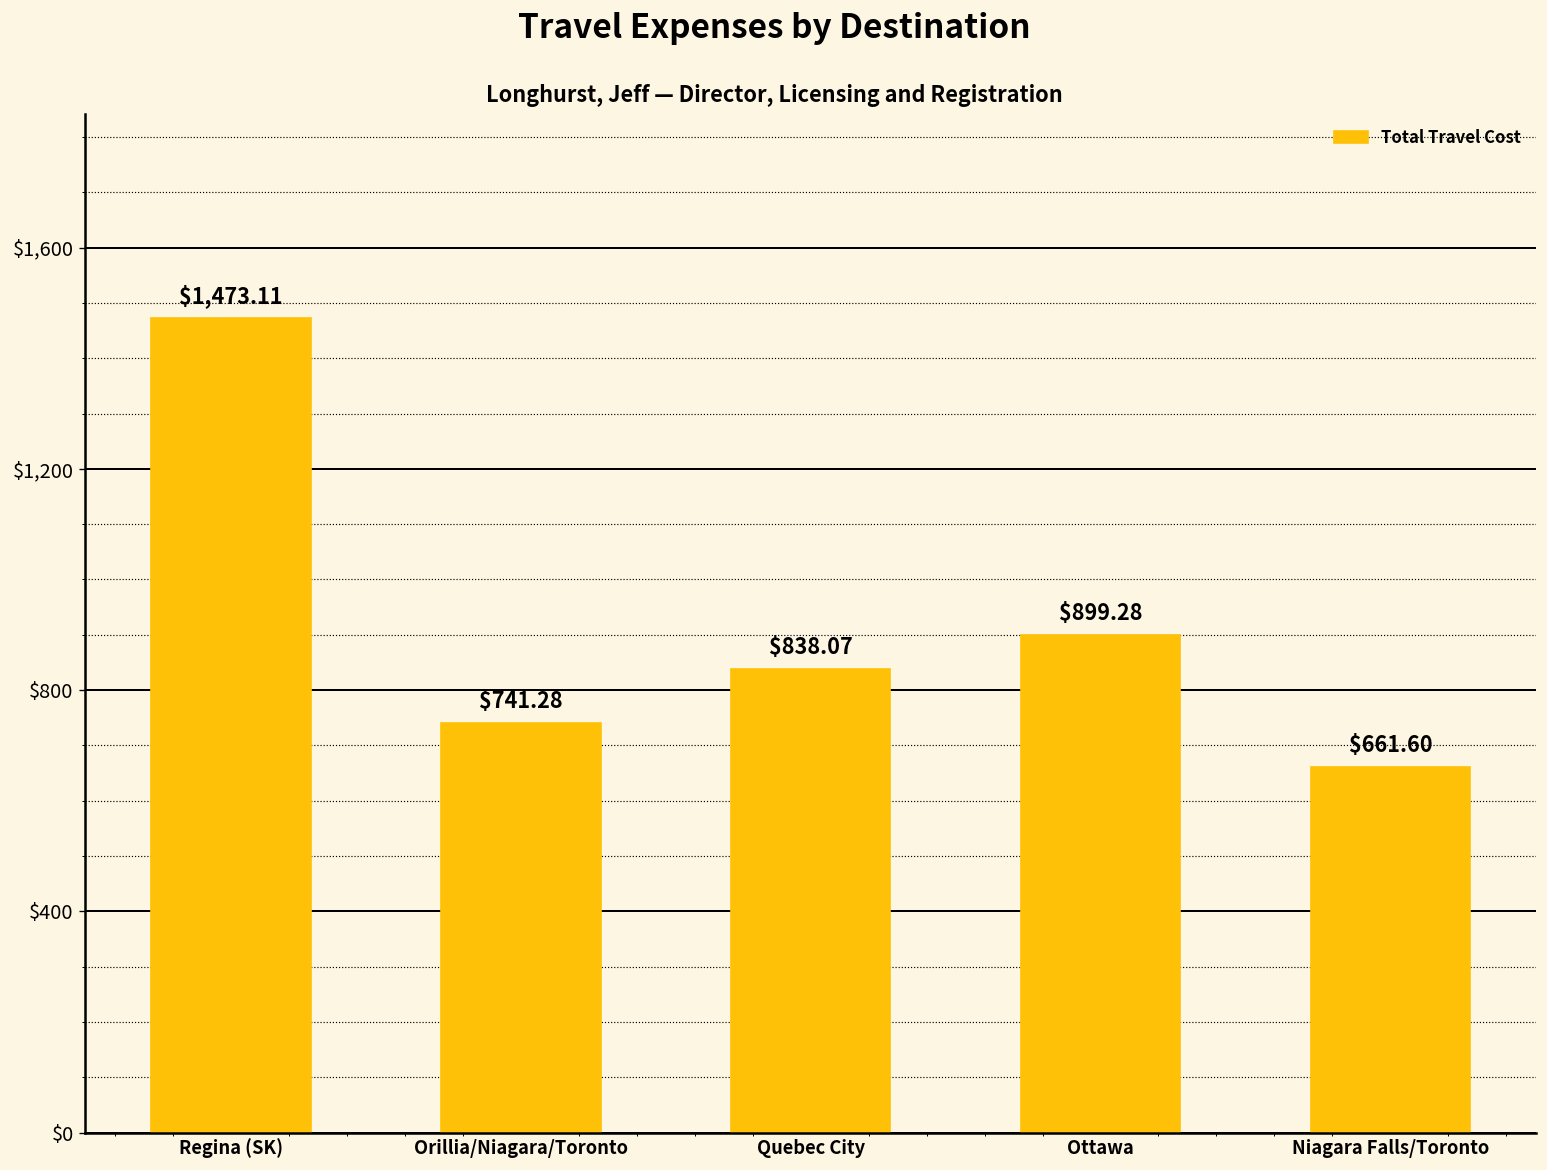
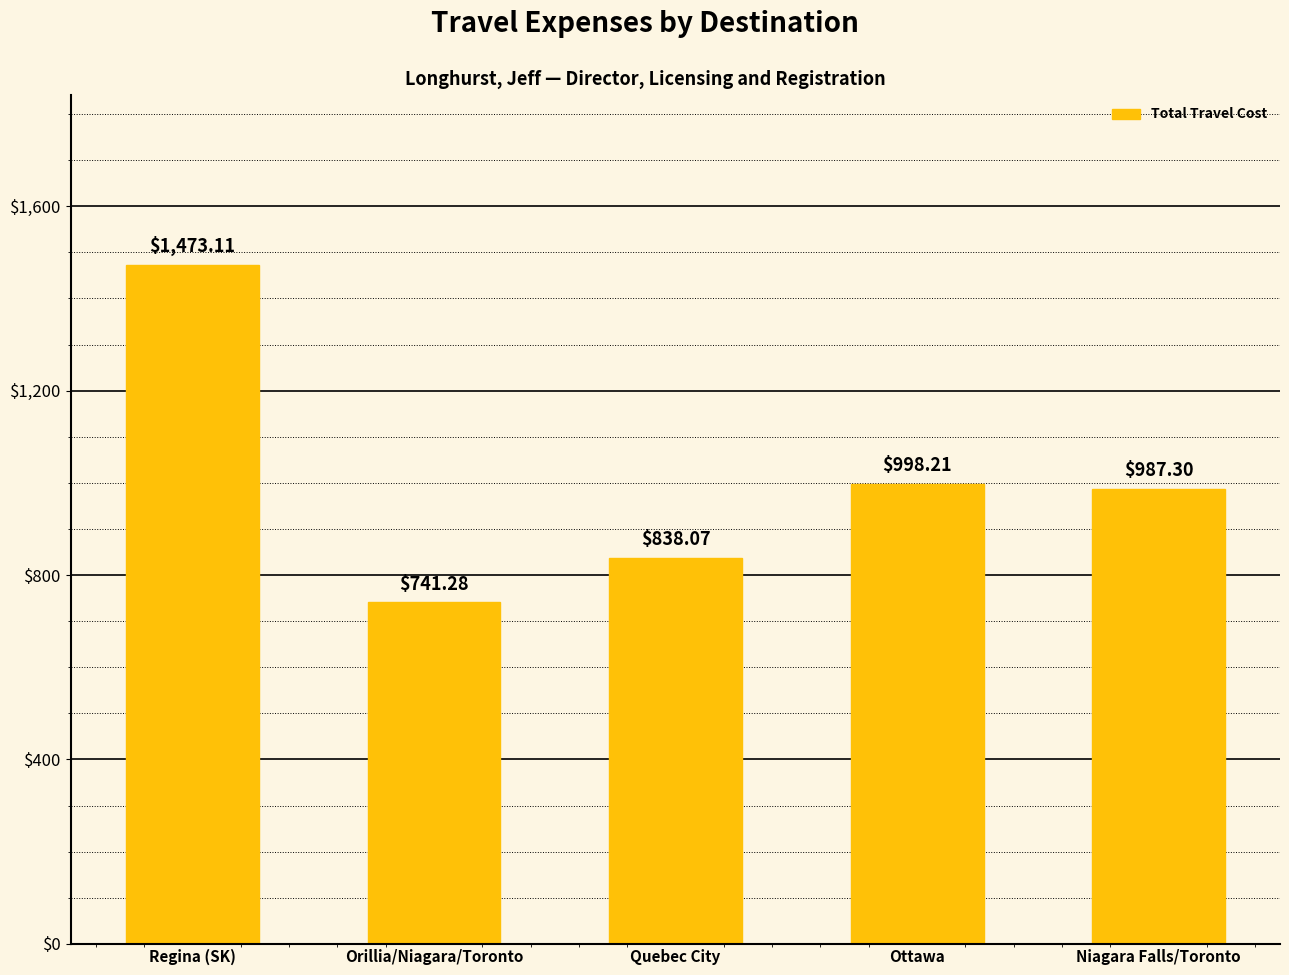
Ottawa: $899.28 -> $998.21
Niagara Falls/Toronto: $661.60 -> $987.30
